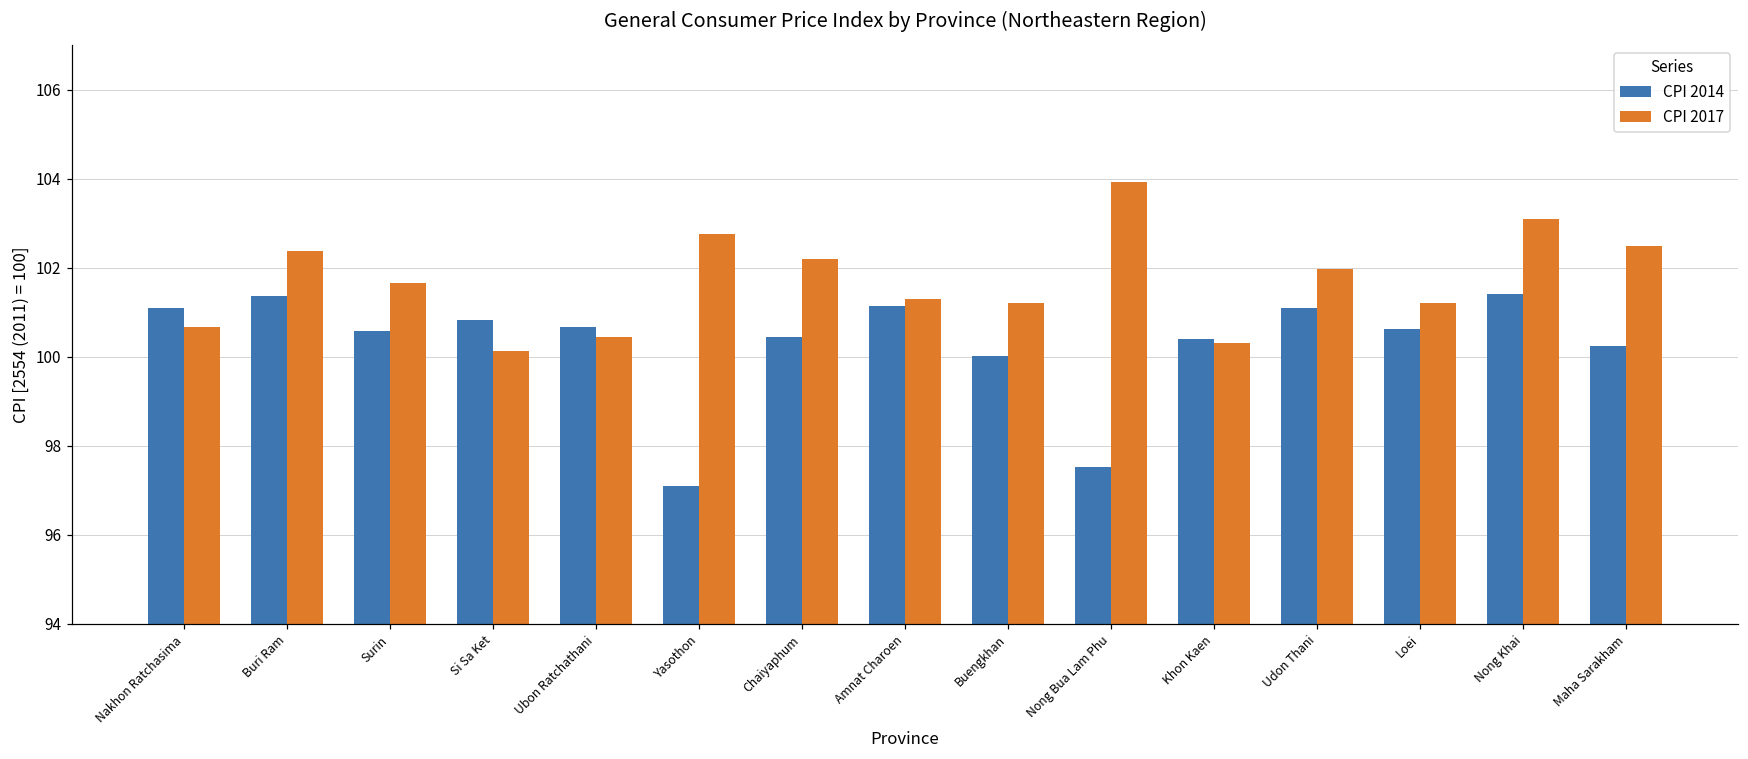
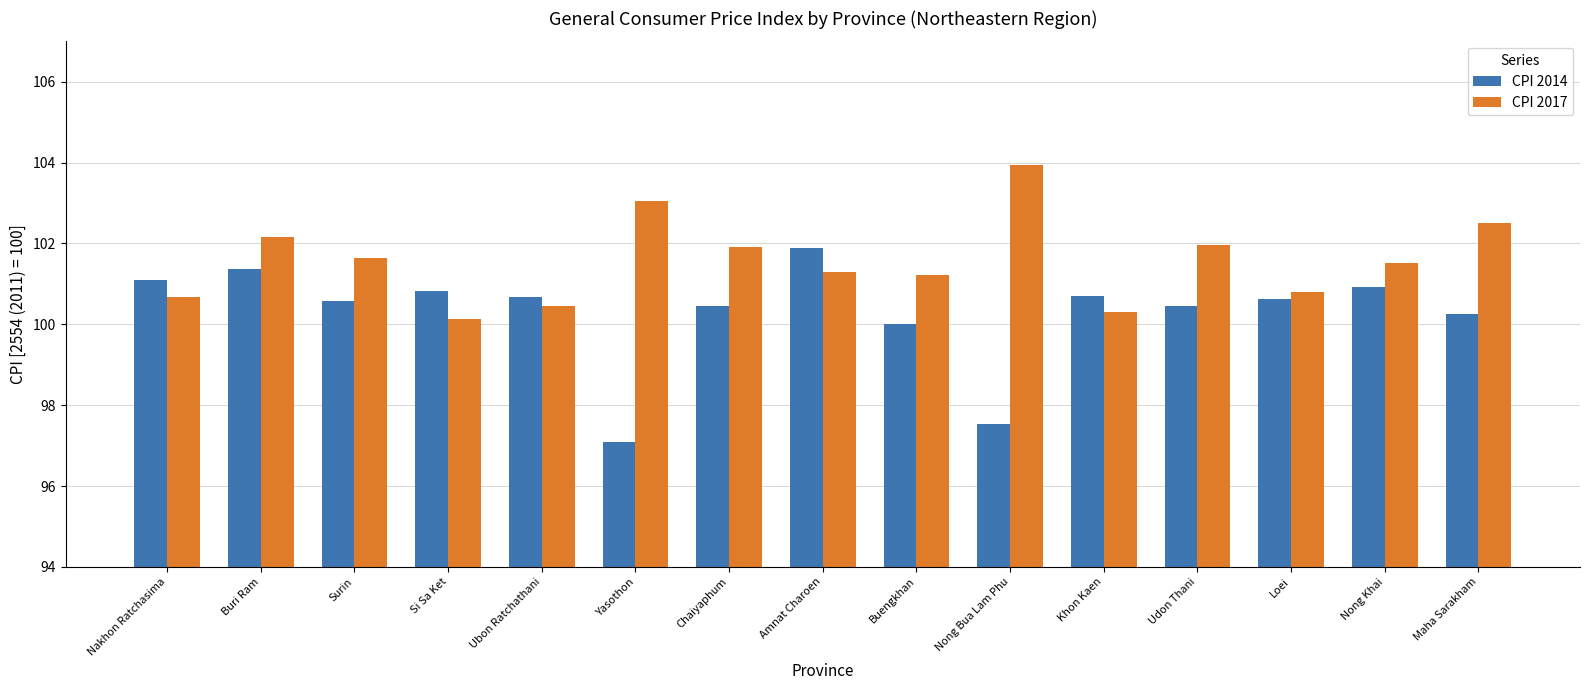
CPI 2017, Buri Ram: 102.4 -> 102.2
CPI 2017, Yasothon: 102.8 -> 103.0
CPI 2017, Chaiyaphum: 102.2 -> 101.9
CPI 2014, Amnat Charoen: 101.1 -> 101.9
CPI 2014, Khon Kaen: 100.4 -> 100.7
CPI 2014, Udon Thani: 101.1 -> 100.5
CPI 2017, Loei: 101.2 -> 100.8
CPI 2014, Nong Khai: 101.4 -> 100.9
CPI 2017, Nong Khai: 103.1 -> 101.5
